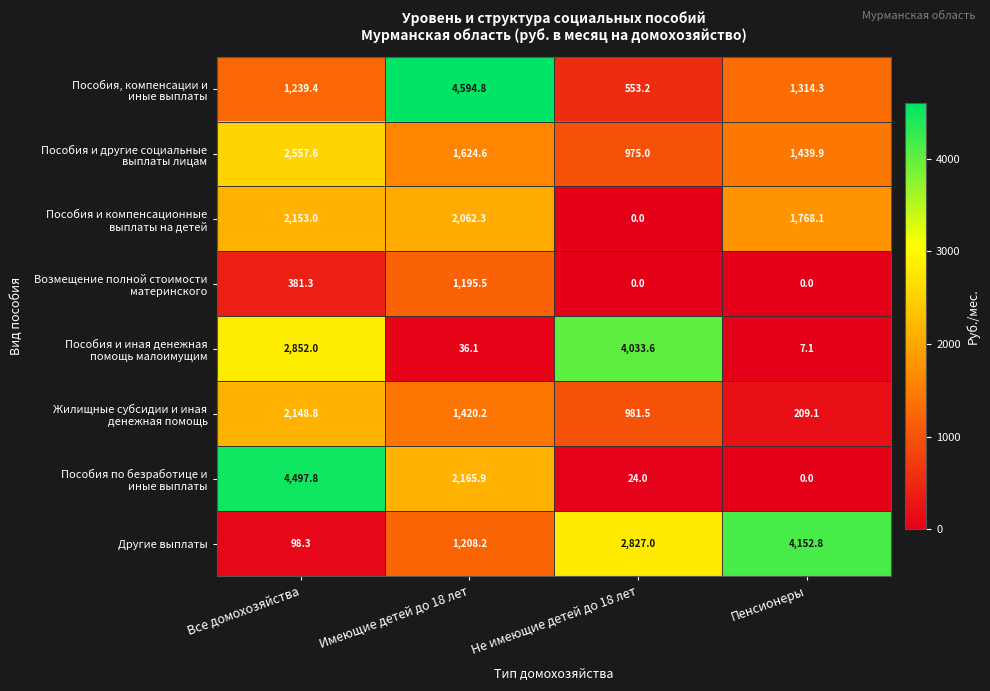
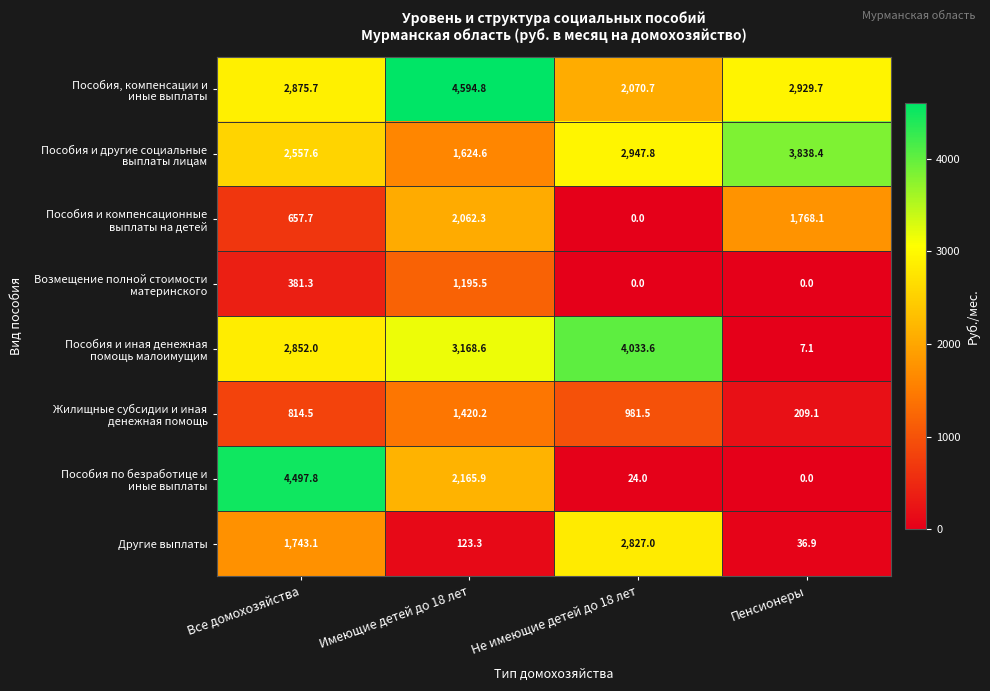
Пособия, компенсации и иные выплаты, Все домохозяйства: 1,239.4 -> 2,875.7
Пособия, компенсации и иные выплаты, Не имеющие детей до 18 лет: 553.2 -> 2,070.7
Пособия, компенсации и иные выплаты, Пенсионеры: 1,314.3 -> 2,929.7
Пособия и другие социальные выплаты лицам, Не имеющие детей до 18 лет: 975.0 -> 2,947.8
Пособия и другие социальные выплаты лицам, Пенсионеры: 1,439.9 -> 3,838.4
Пособия и компенсационные выплаты на детей, Все домохозяйства: 2,153.0 -> 657.7
Пособия и иная денежная помощь малоимущим, Имеющие детей до 18 лет: 36.1 -> 3,168.6
Жилищные субсидии и иная денежная помощь, Все домохозяйства: 2,148.8 -> 814.5
Другие выплаты, Все домохозяйства: 98.3 -> 1,743.1
Другие выплаты, Имеющие детей до 18 лет: 1,208.2 -> 123.3
Другие выплаты, Пенсионеры: 4,152.8 -> 36.9
